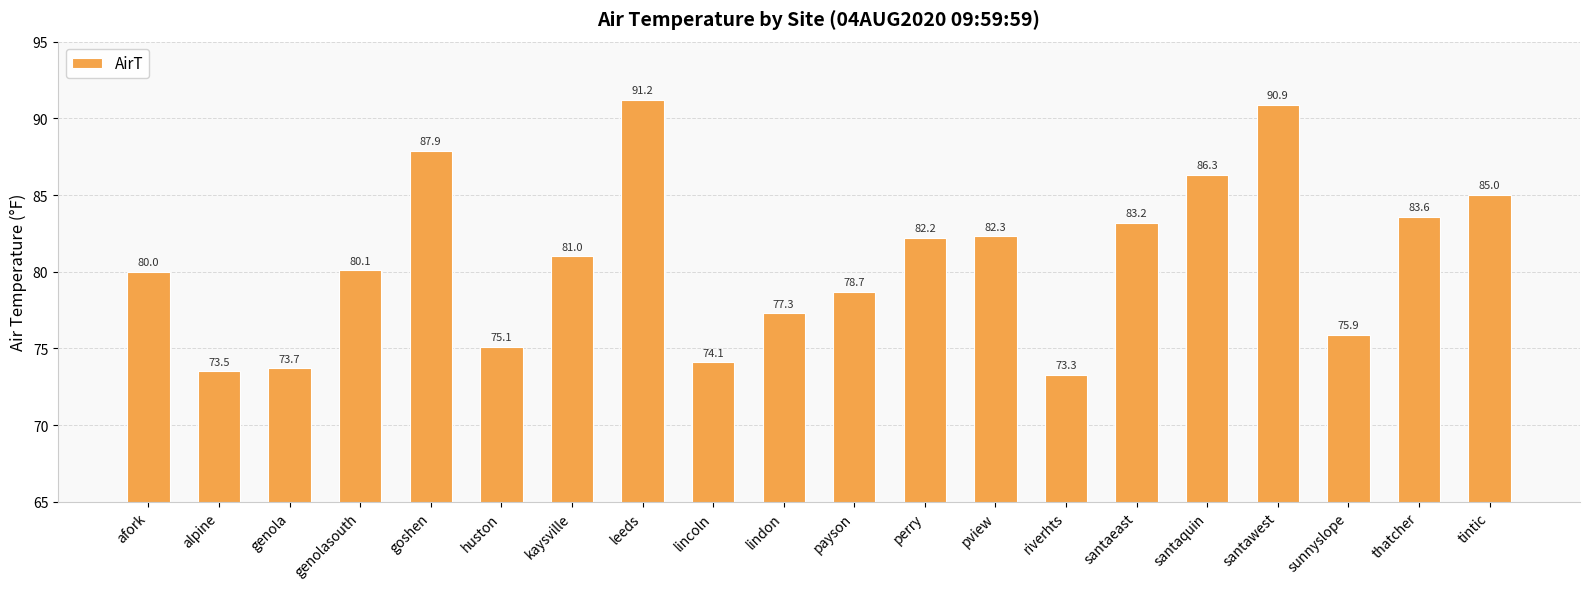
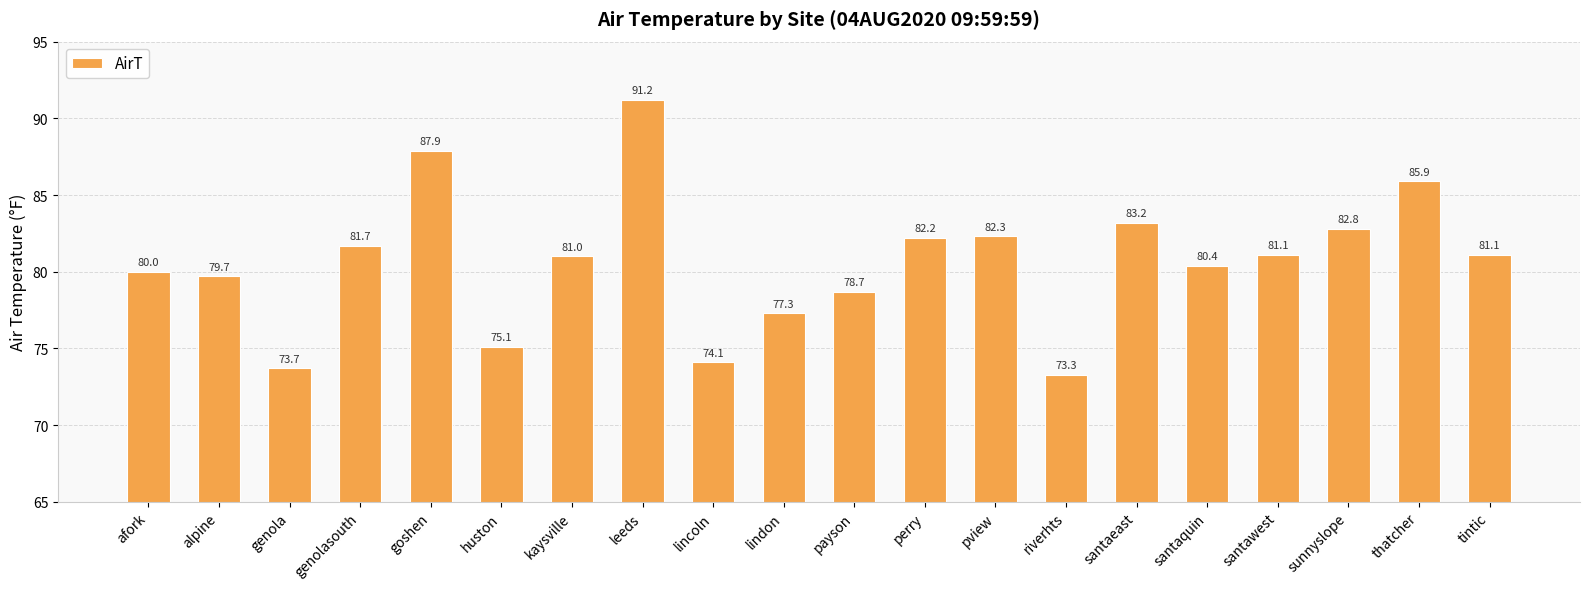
alpine: 73.5 -> 79.7
genolasouth: 80.1 -> 81.7
santaquin: 86.3 -> 80.4
santawest: 90.9 -> 81.1
sunnyslope: 75.9 -> 82.8
thatcher: 83.6 -> 85.9
tintic: 85.0 -> 81.1
